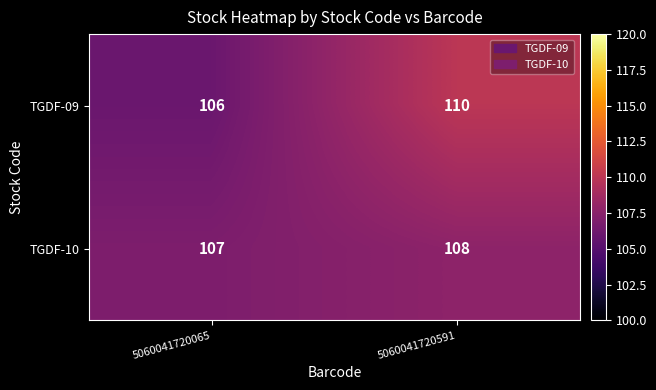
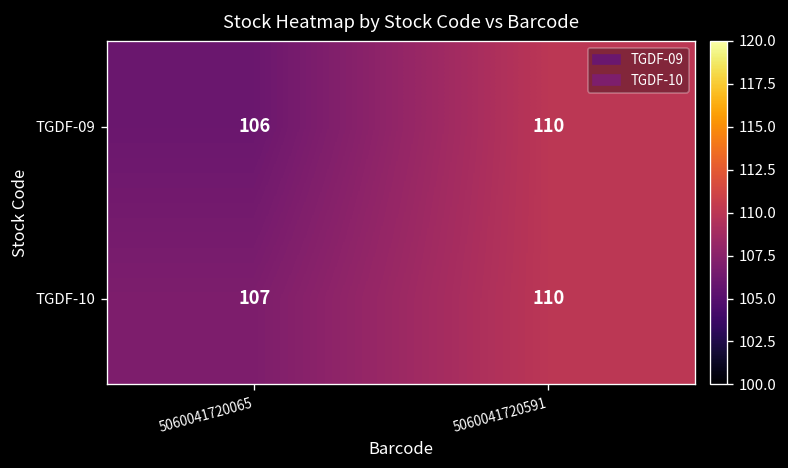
TGDF-10, 5060041720591: 108 -> 110
